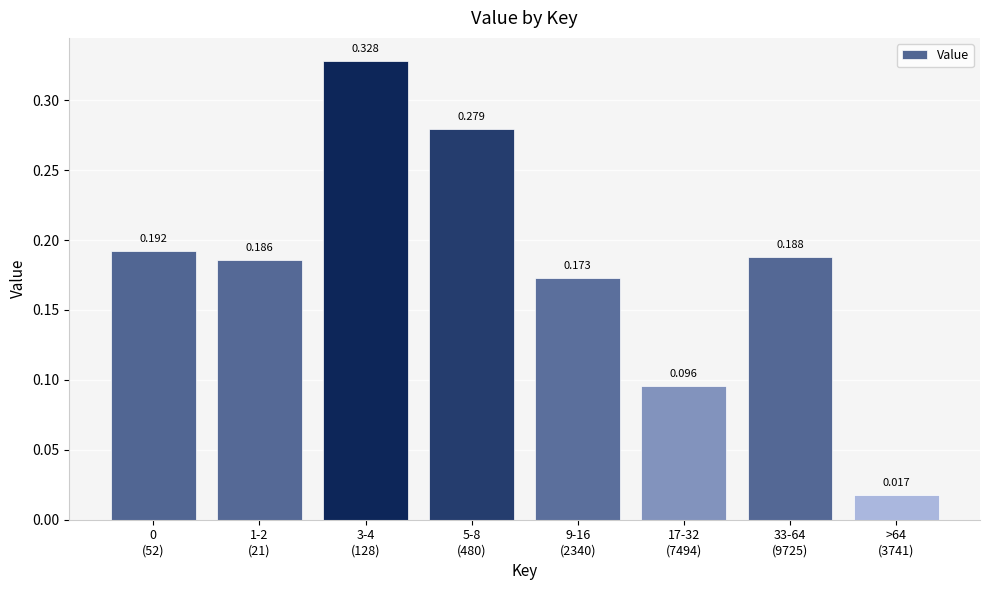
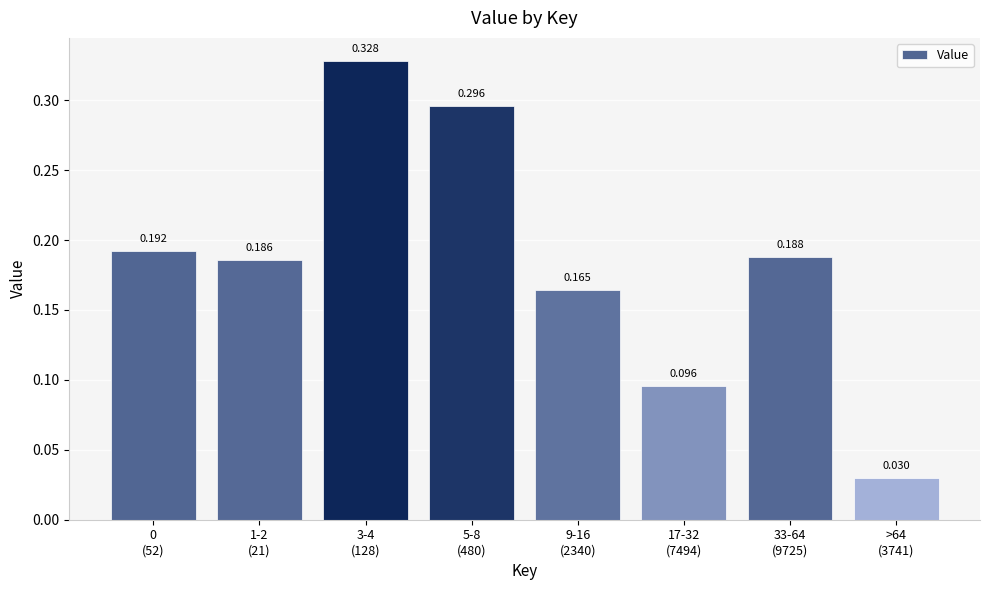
5-8 (480): 0.279 -> 0.296
9-16 (2340): 0.173 -> 0.165
>64 (3741): 0.017 -> 0.030
